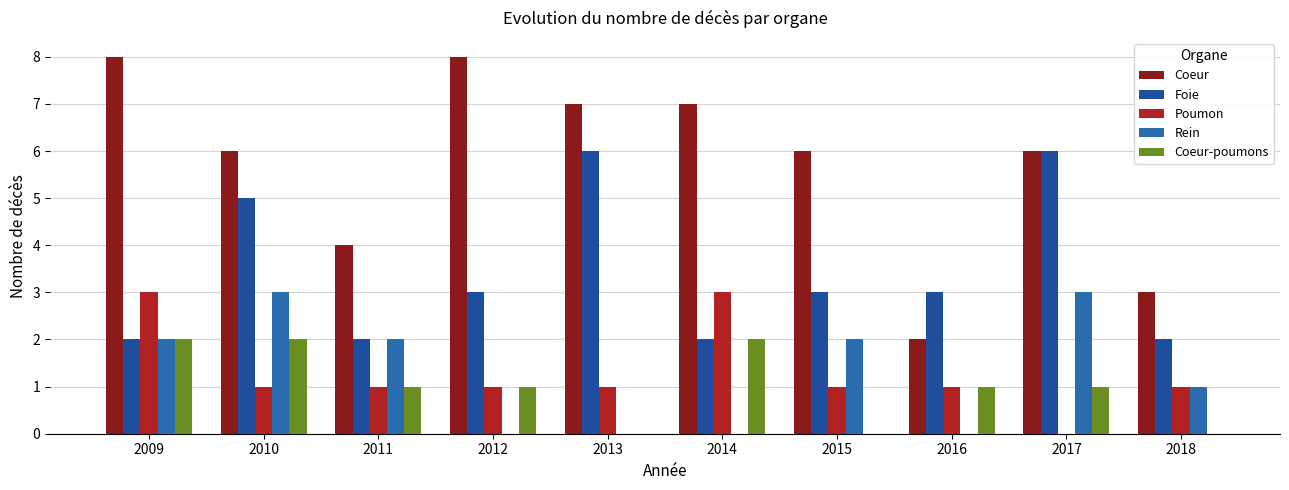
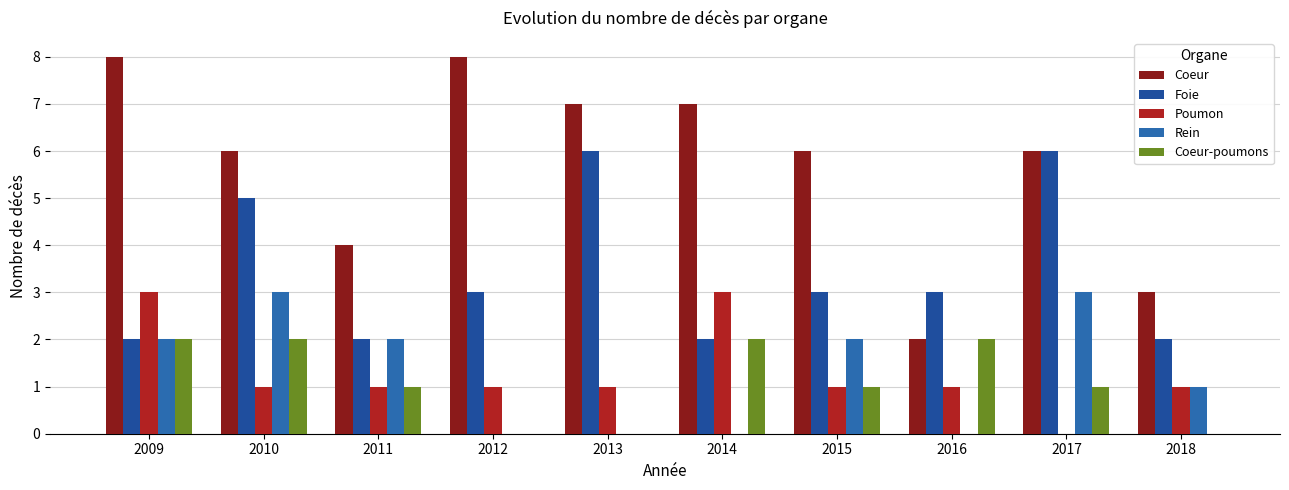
Coeur-poumons, 2012: 1 -> 0
Coeur-poumons, 2015: 0 -> 1
Coeur-poumons, 2016: 1 -> 2
